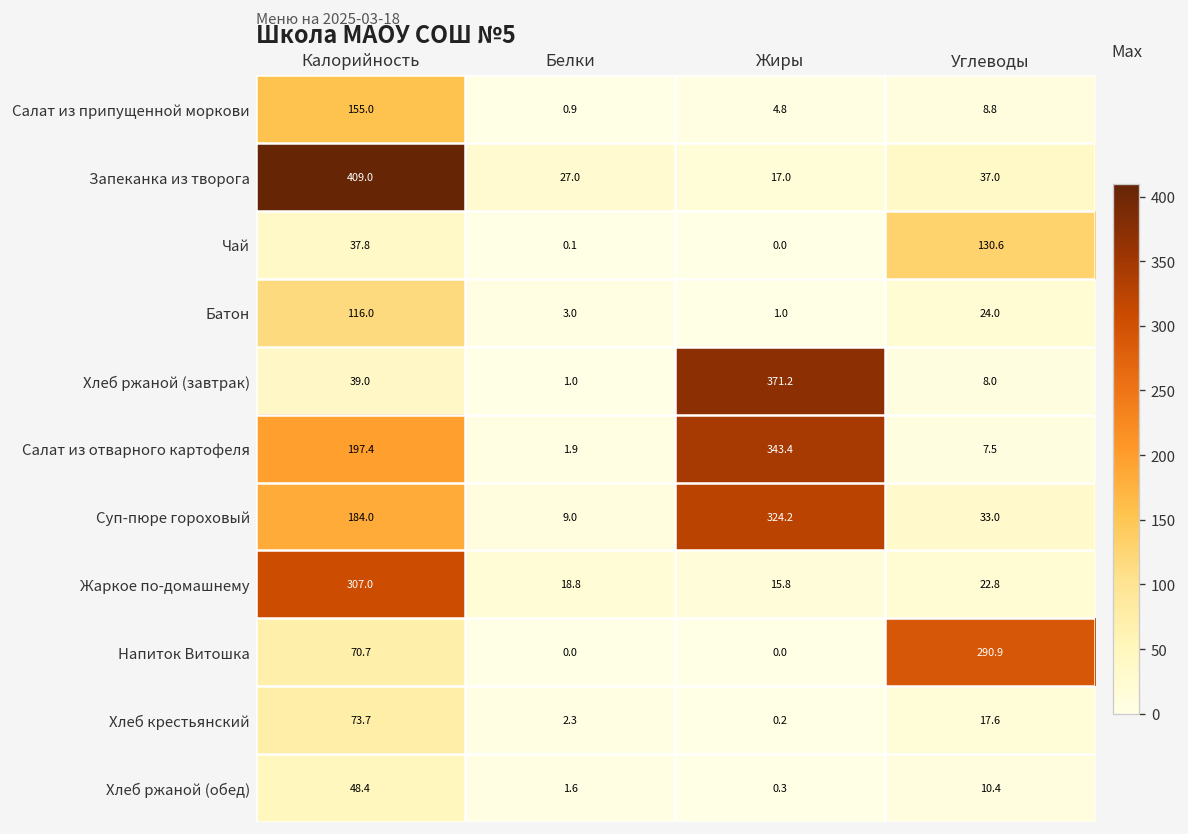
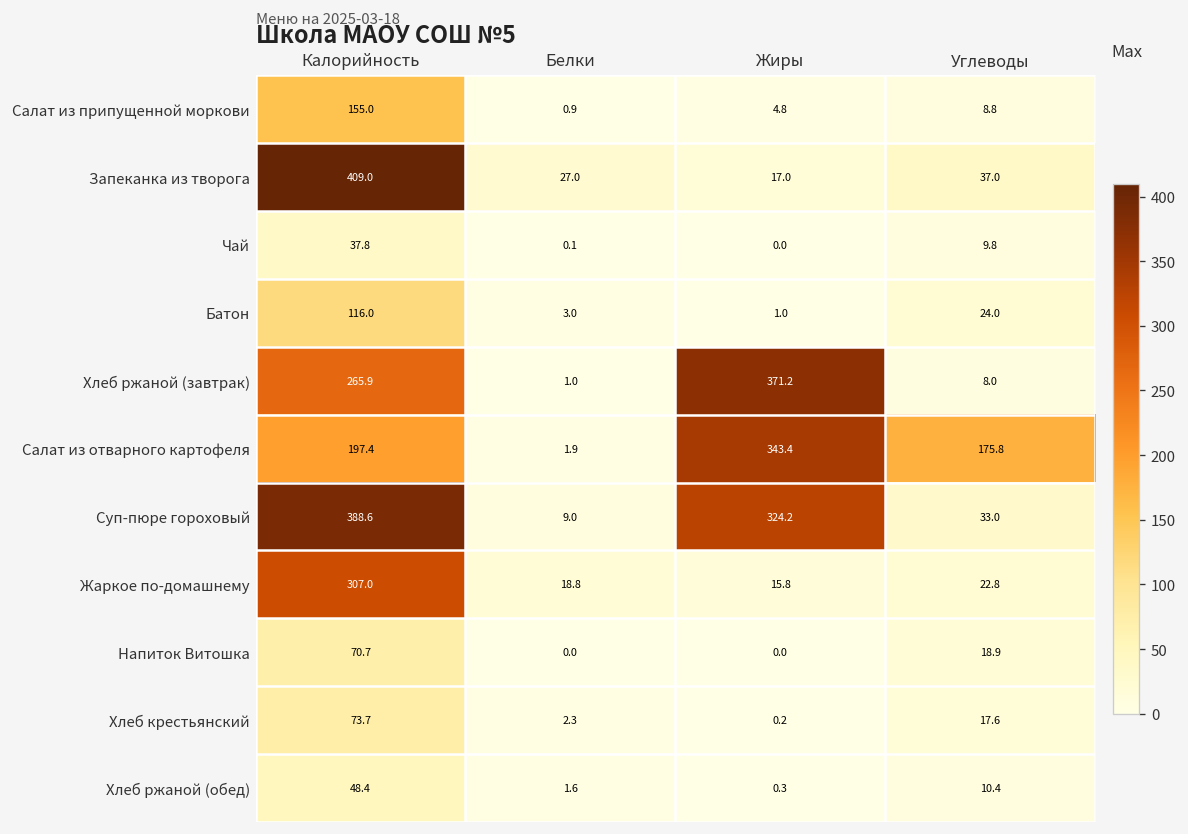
Чай, Углеводы: 130.6 -> 9.8
Хлеб ржаной (завтрак), Калорийность: 39.0 -> 265.9
Салат из отварного картофеля, Углеводы: 7.5 -> 175.8
Суп-пюре гороховый, Калорийность: 184.0 -> 388.6
Напиток Витошка, Углеводы: 290.9 -> 18.9
